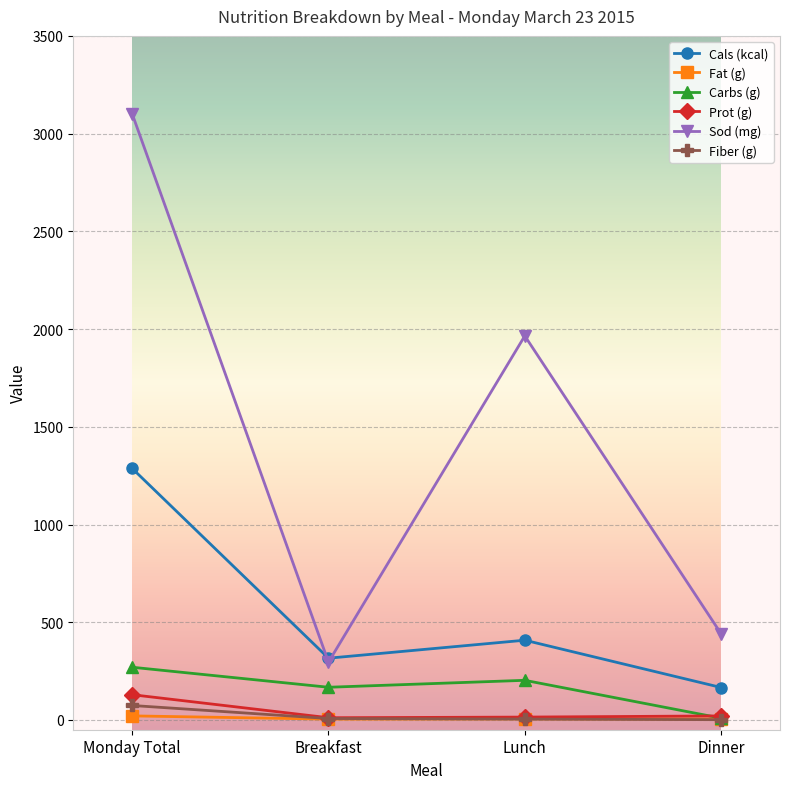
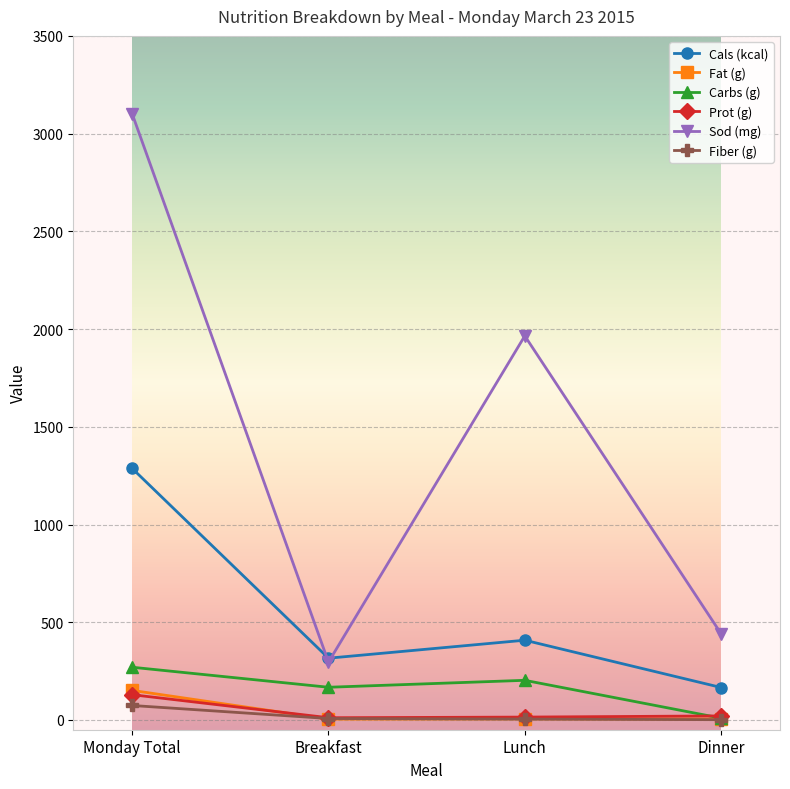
Fat (g), Monday Total: 20 -> 150
